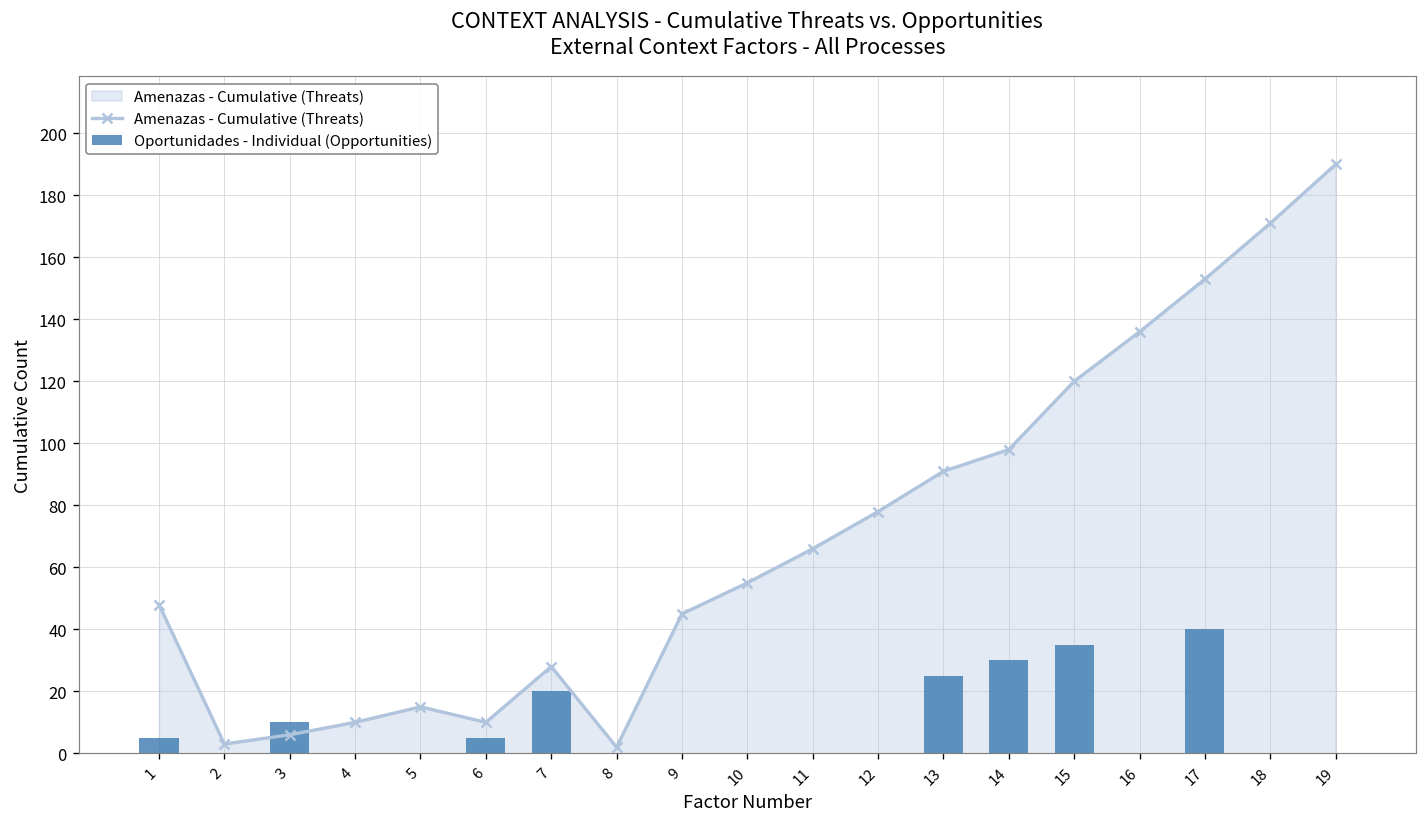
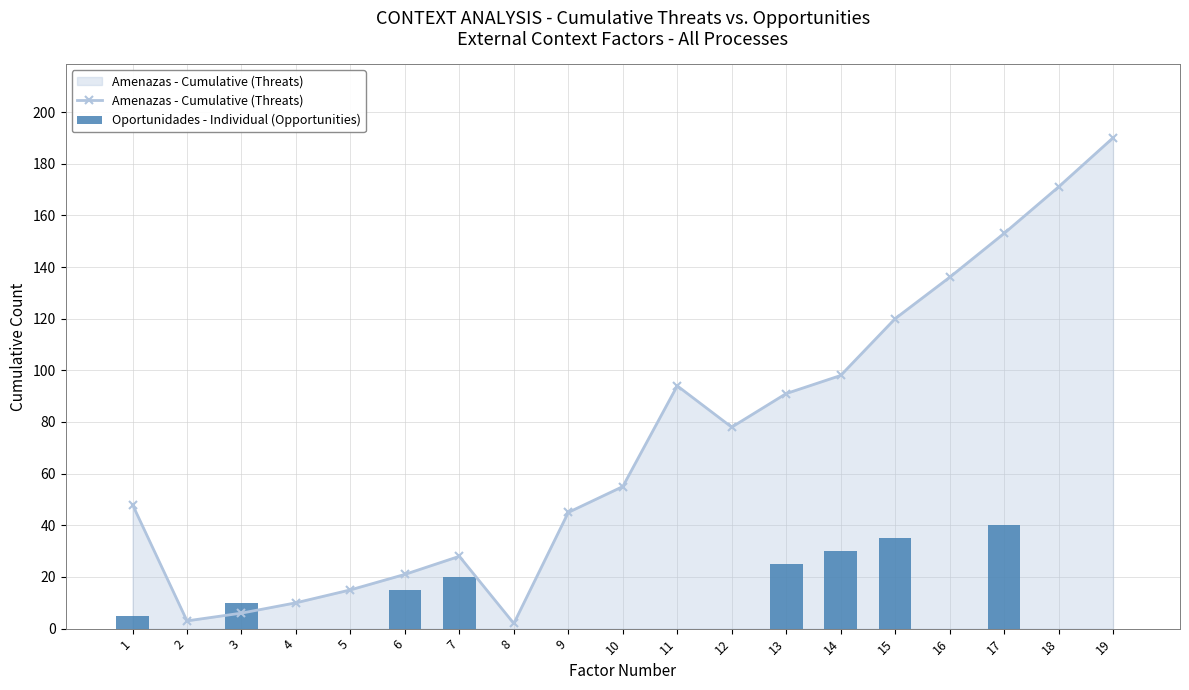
Amenazas - Cumulative (Threats), 6: 10 -> 21
Oportunidades - Individual (Opportunities), 6: 5 -> 15
Amenazas - Cumulative (Threats), 11: 66 -> 94
